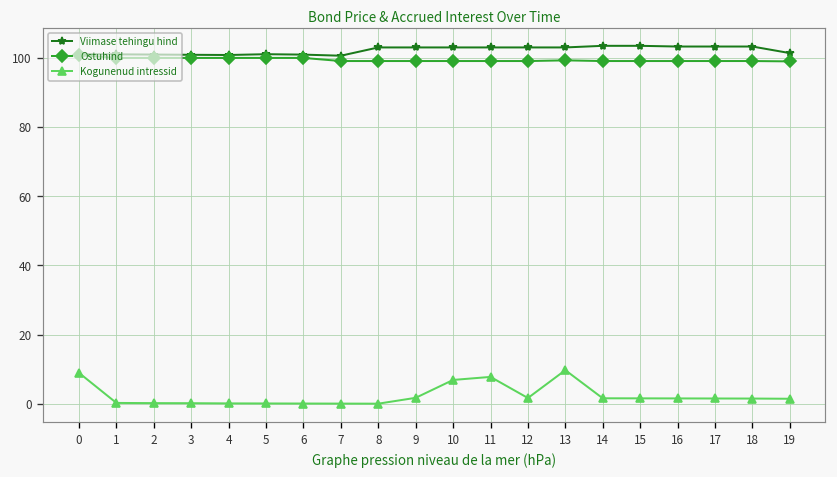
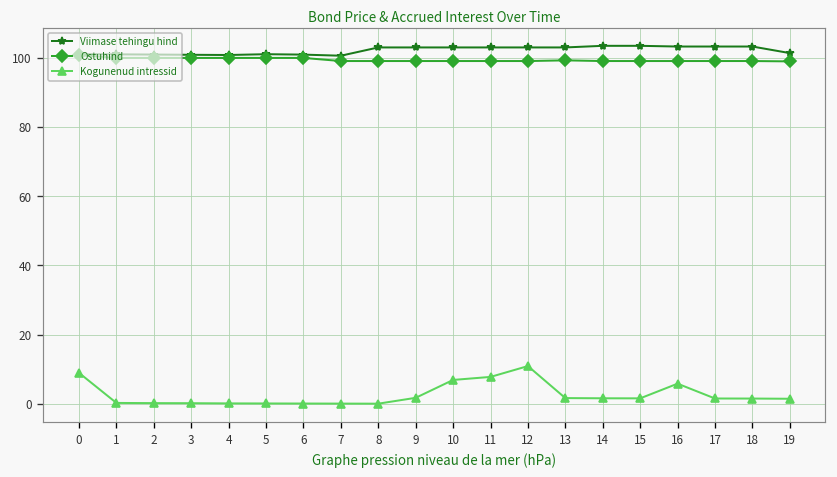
Kogunenud intressid, 12: 2 -> 11
Kogunenud intressid, 13: 10 -> 2
Kogunenud intressid, 16: 2 -> 6
